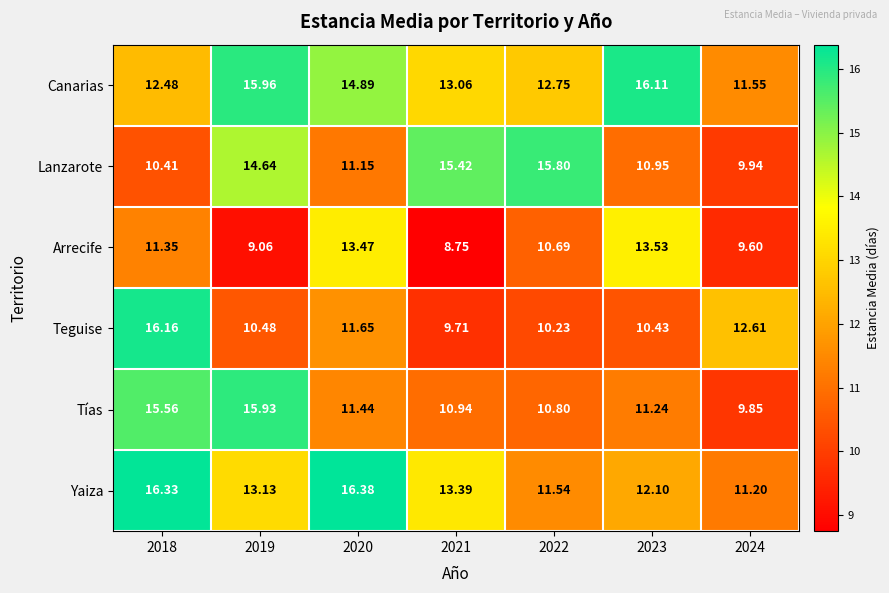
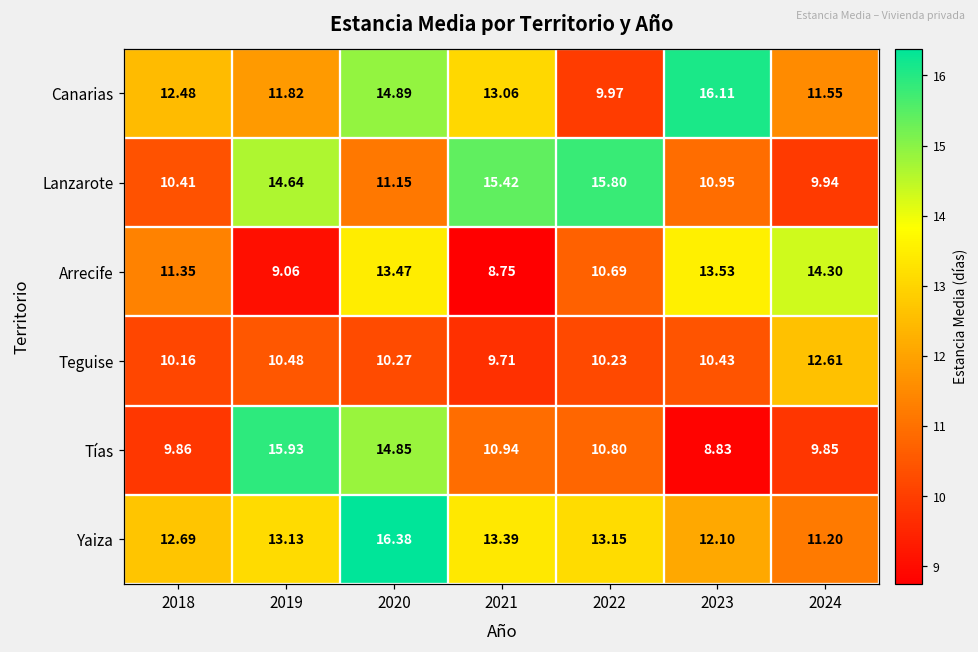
Canarias, 2019: 15.96 -> 11.82
Canarias, 2022: 12.75 -> 9.97
Arrecife, 2024: 9.60 -> 14.30
Teguise, 2018: 16.16 -> 10.16
Teguise, 2020: 11.65 -> 10.27
Tías, 2018: 15.56 -> 9.86
Tías, 2020: 11.44 -> 14.85
Tías, 2023: 11.24 -> 8.83
Yaiza, 2018: 16.33 -> 12.69
Yaiza, 2022: 11.54 -> 13.15
